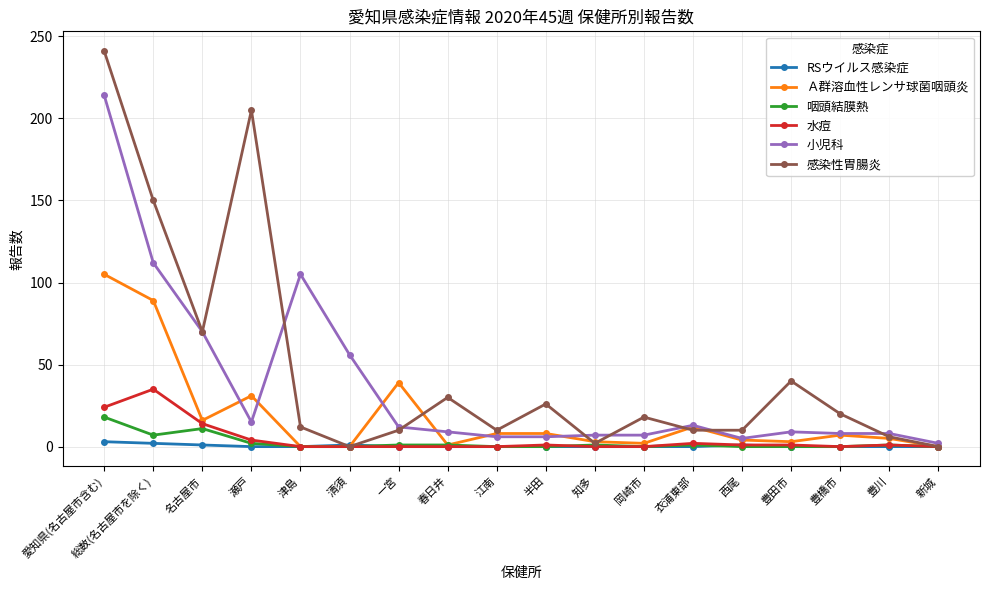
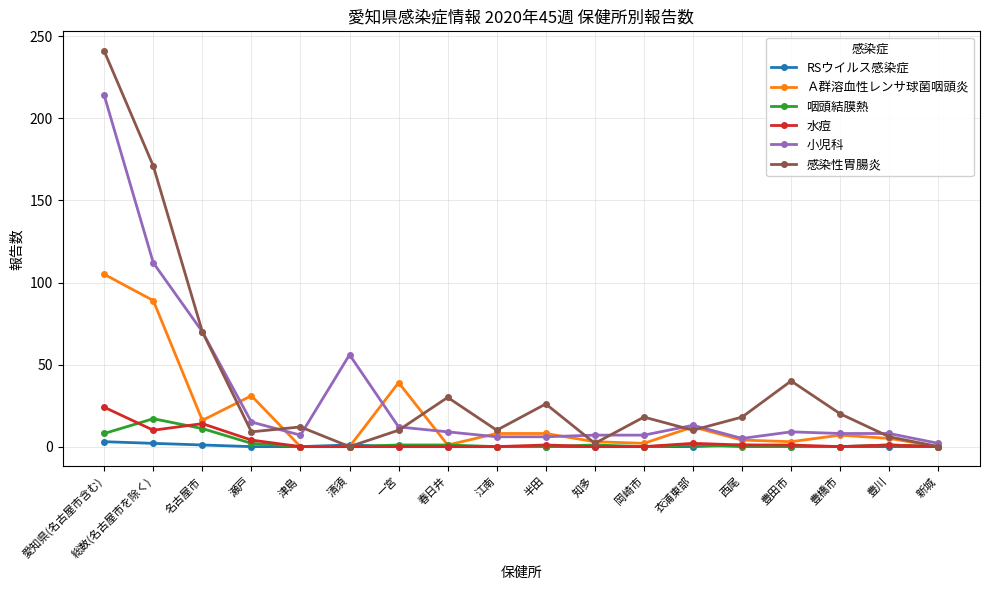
咽頭結膜熱, 愛知県(名古屋市含む): 18 -> 8
咽頭結膜熱, 総数(名古屋市を除く): 7 -> 17
水痘, 総数(名古屋市を除く): 35 -> 10
感染性胃腸炎, 総数(名古屋市を除く): 150 -> 171
感染性胃腸炎, 瀬戸: 205 -> 9
小児科, 津島: 105 -> 7
感染性胃腸炎, 西尾: 10 -> 18
